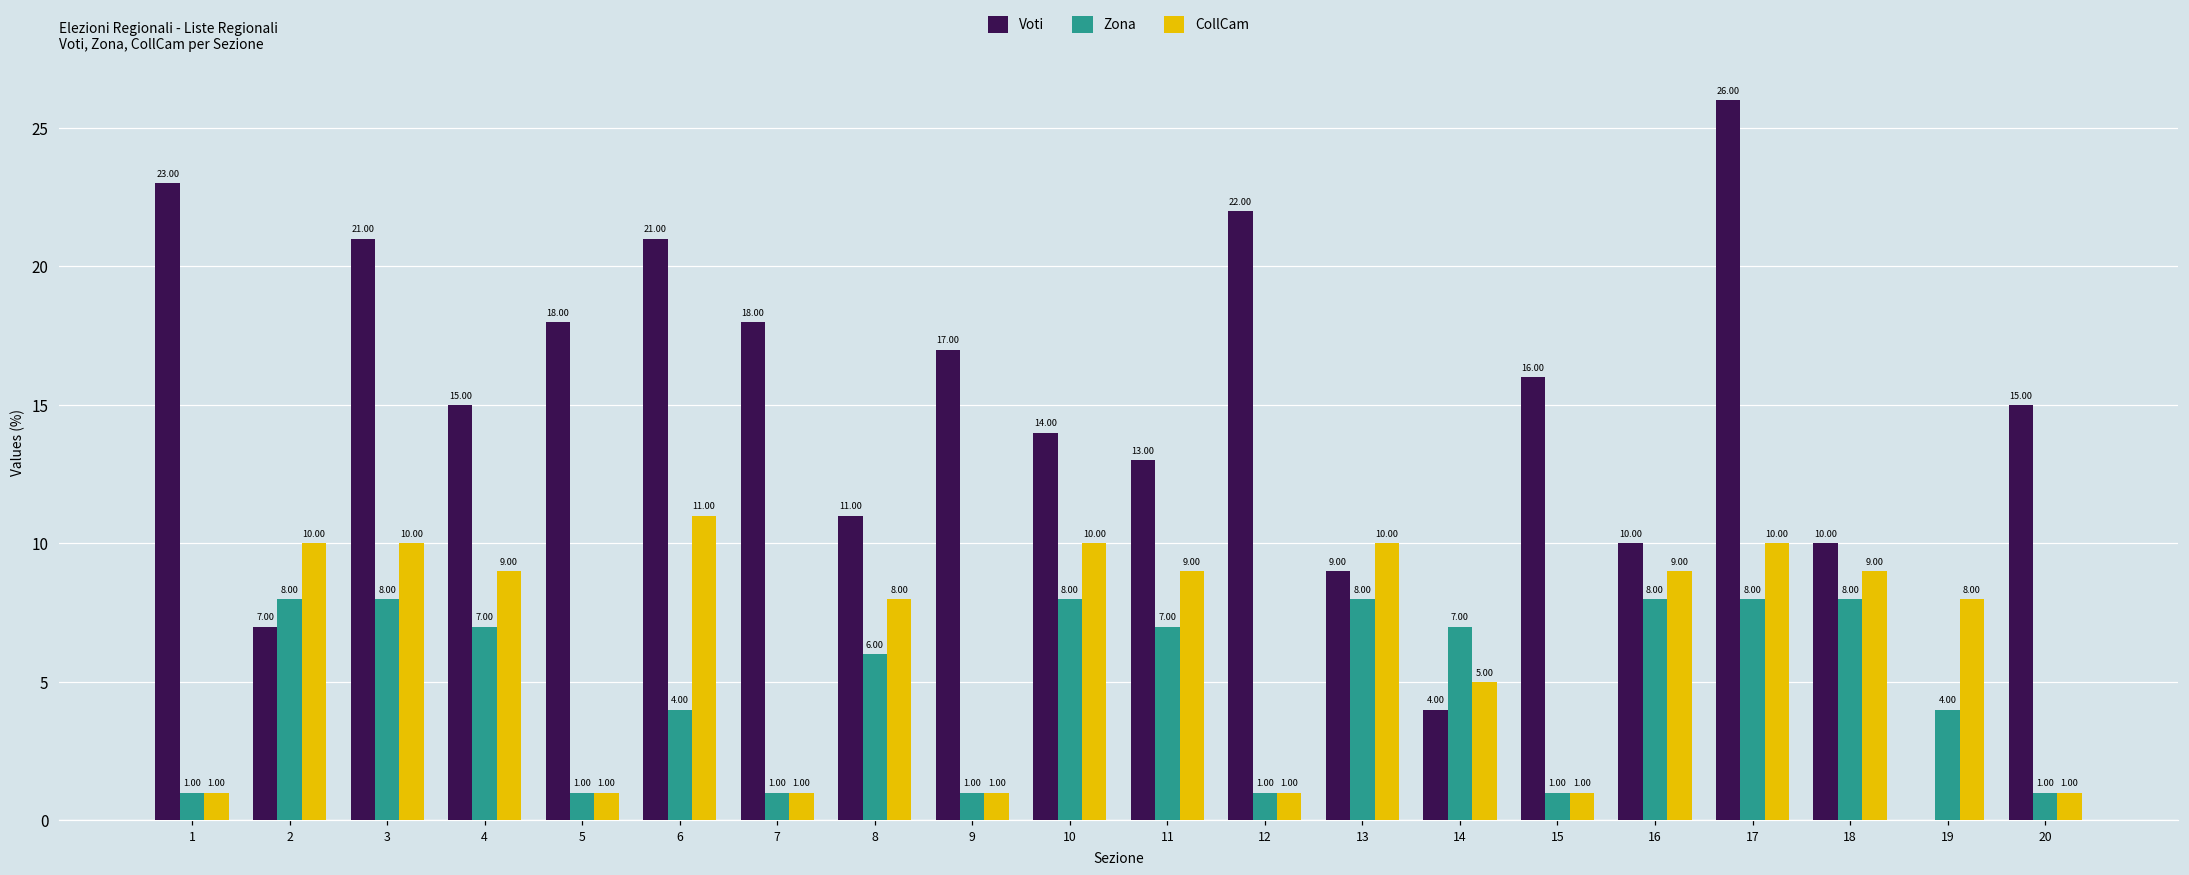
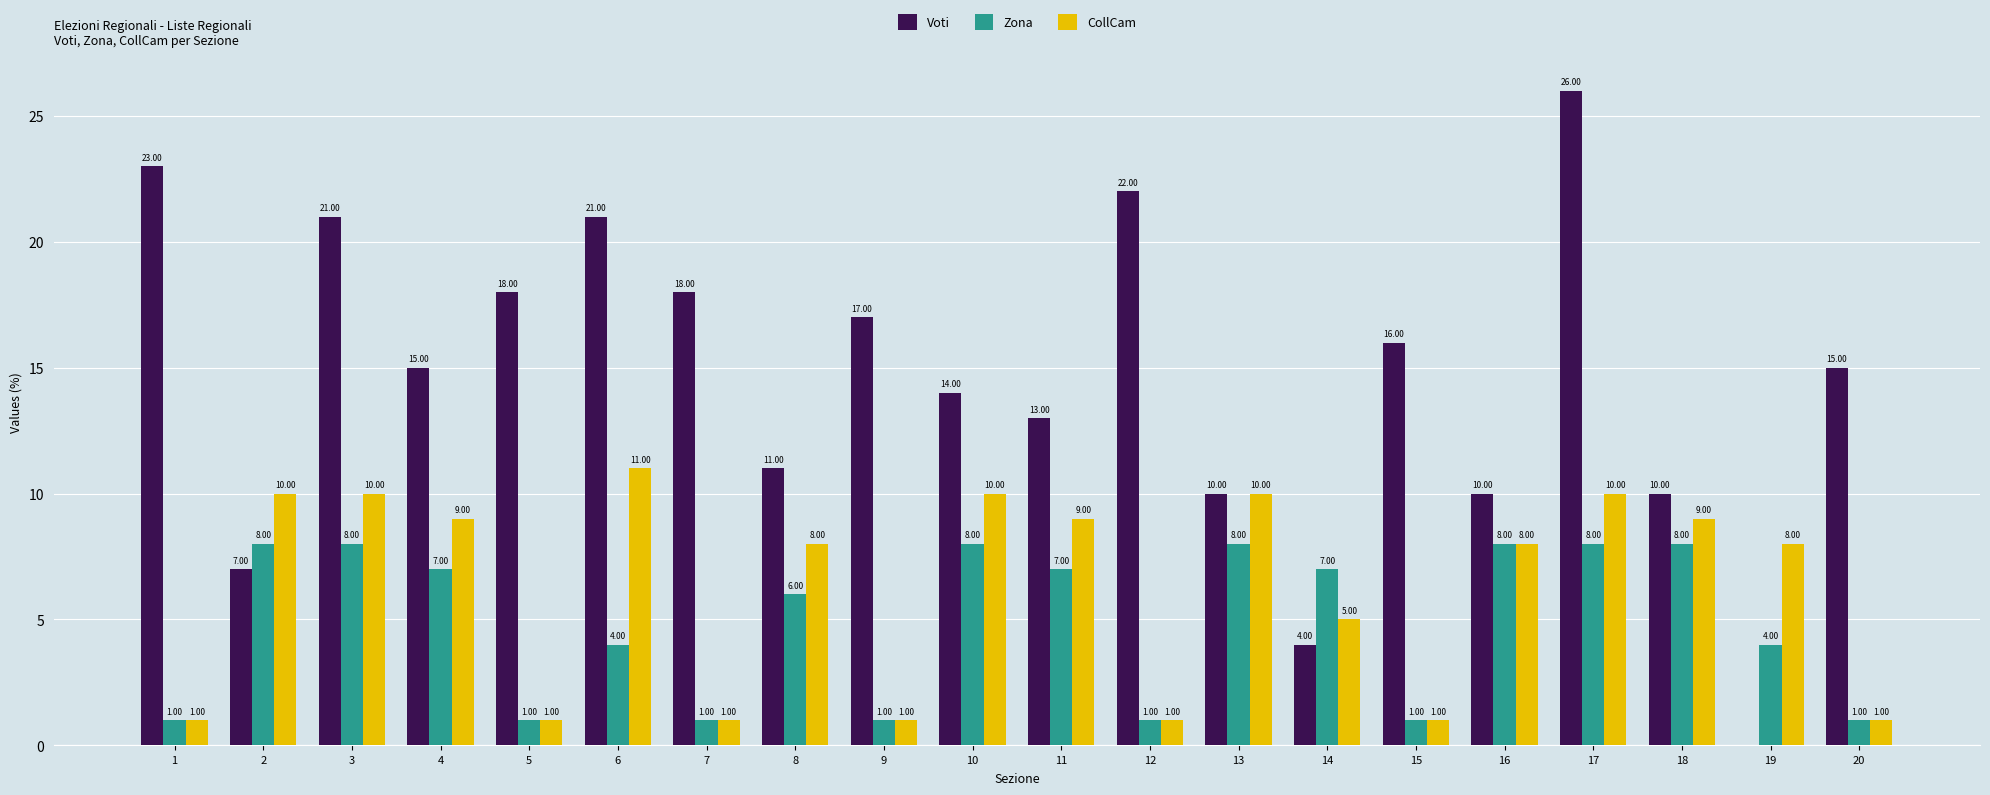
Voti, 13: 9.00 -> 10.00
CollCam, 16: 9.00 -> 8.00
